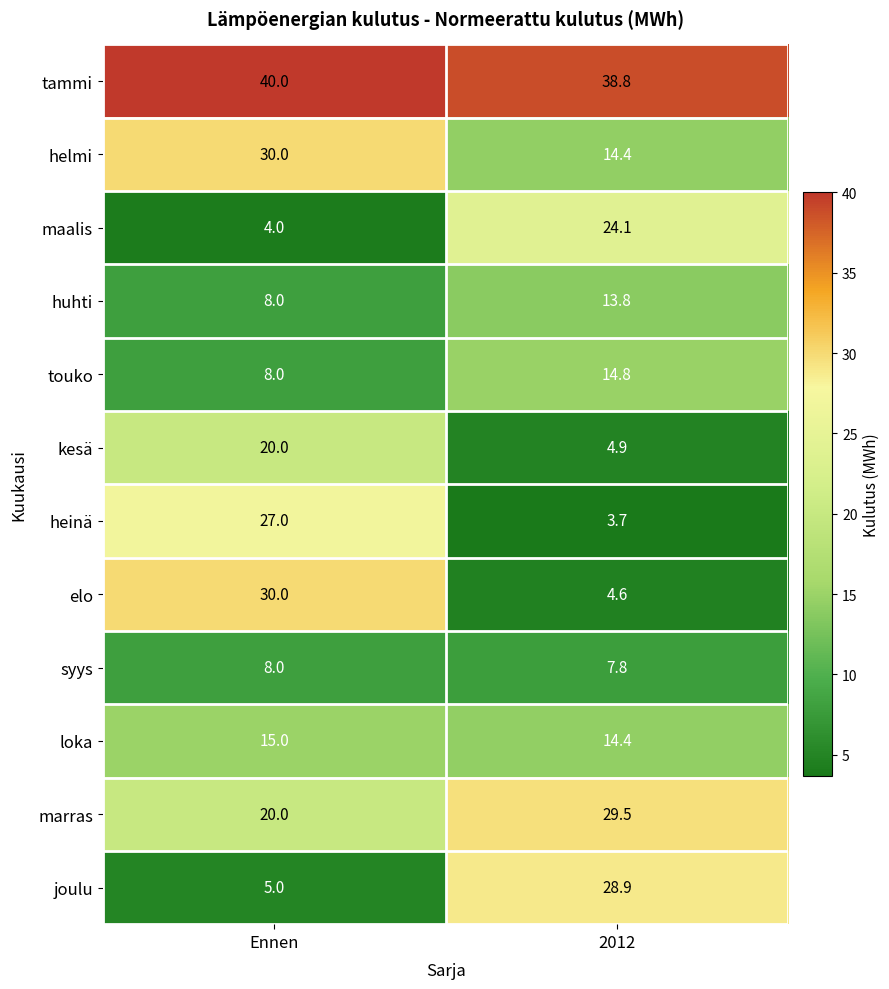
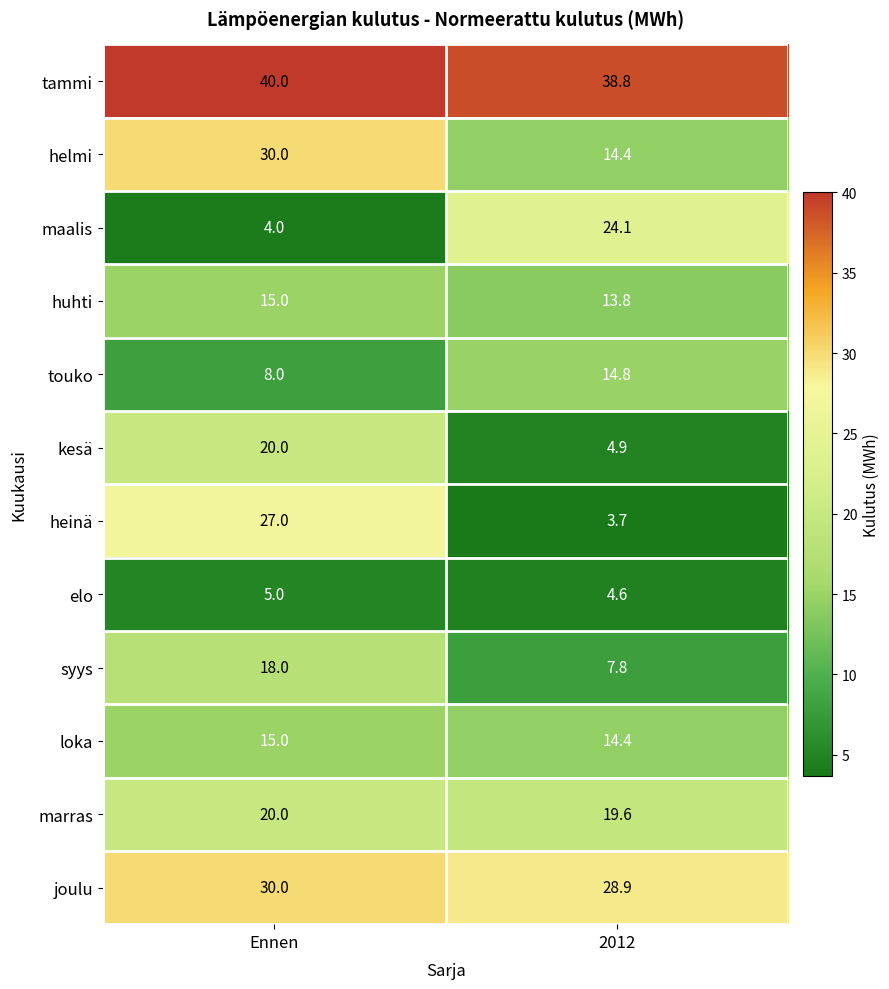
huhti, Ennen: 8.0 -> 15.0
elo, Ennen: 30.0 -> 5.0
syys, Ennen: 8.0 -> 18.0
marras, 2012: 29.5 -> 19.6
joulu, Ennen: 5.0 -> 30.0
